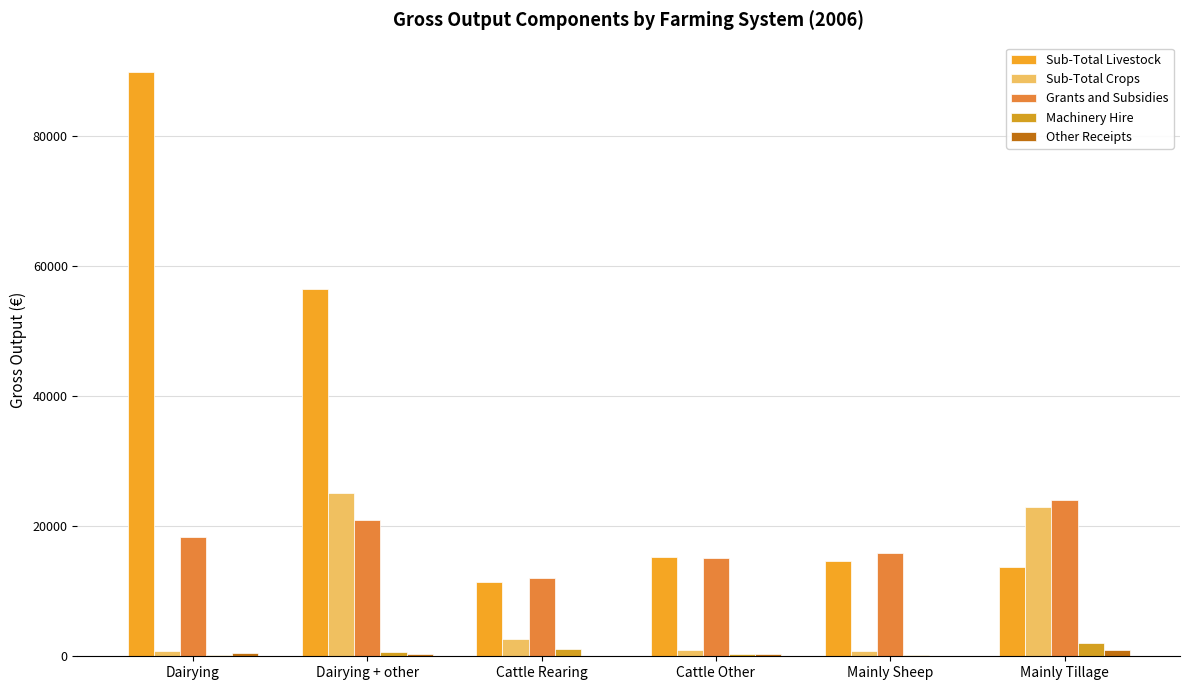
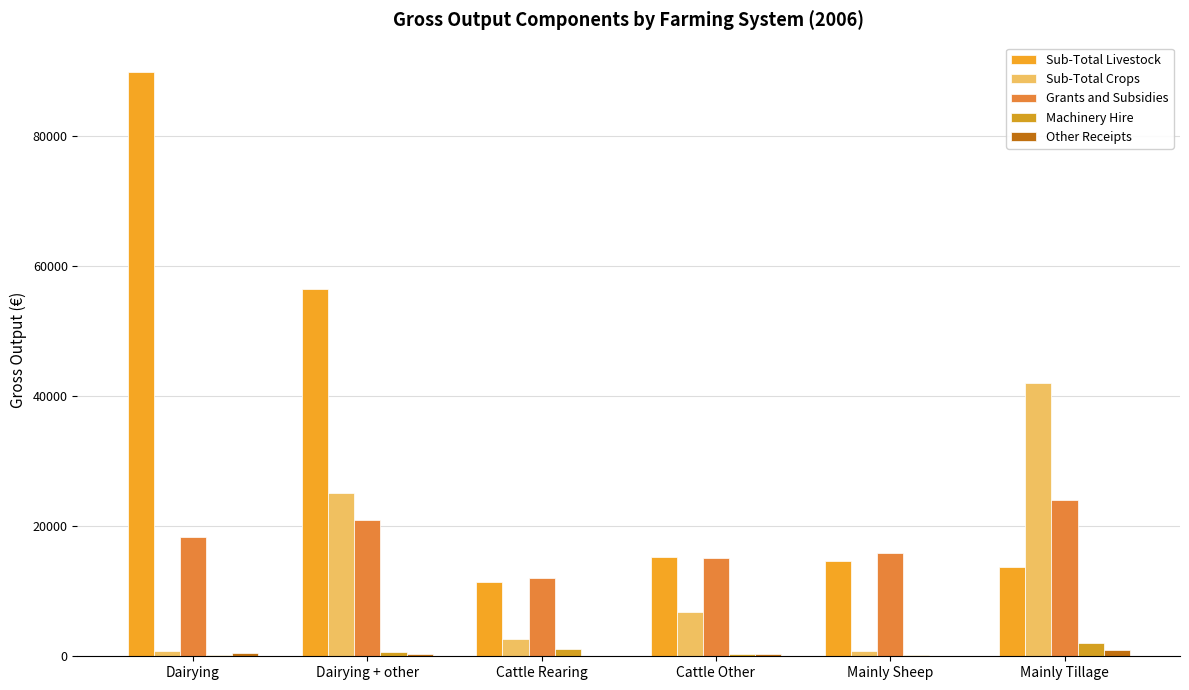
Sub-Total Crops, Cattle Other: 1000 -> 7000
Sub-Total Crops, Mainly Tillage: 23000 -> 42000
